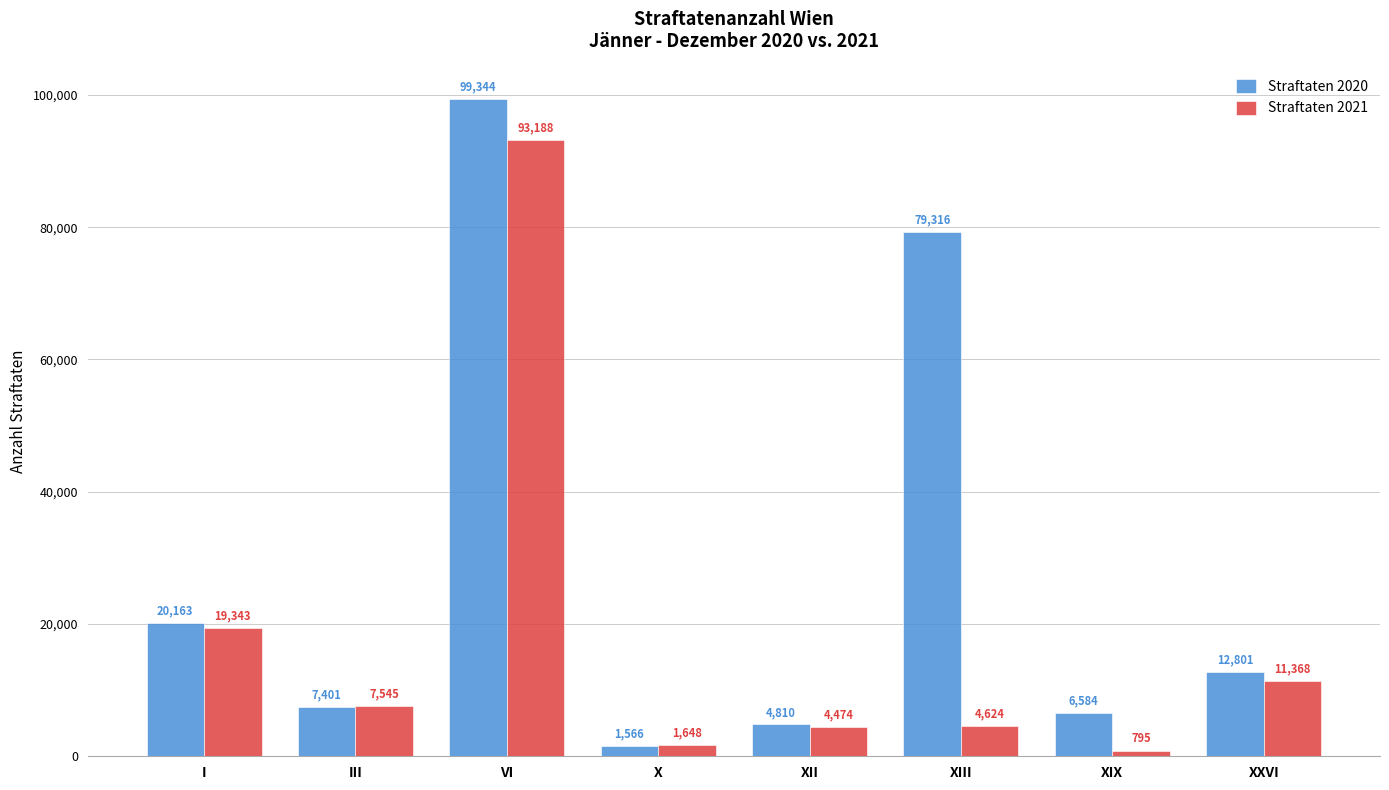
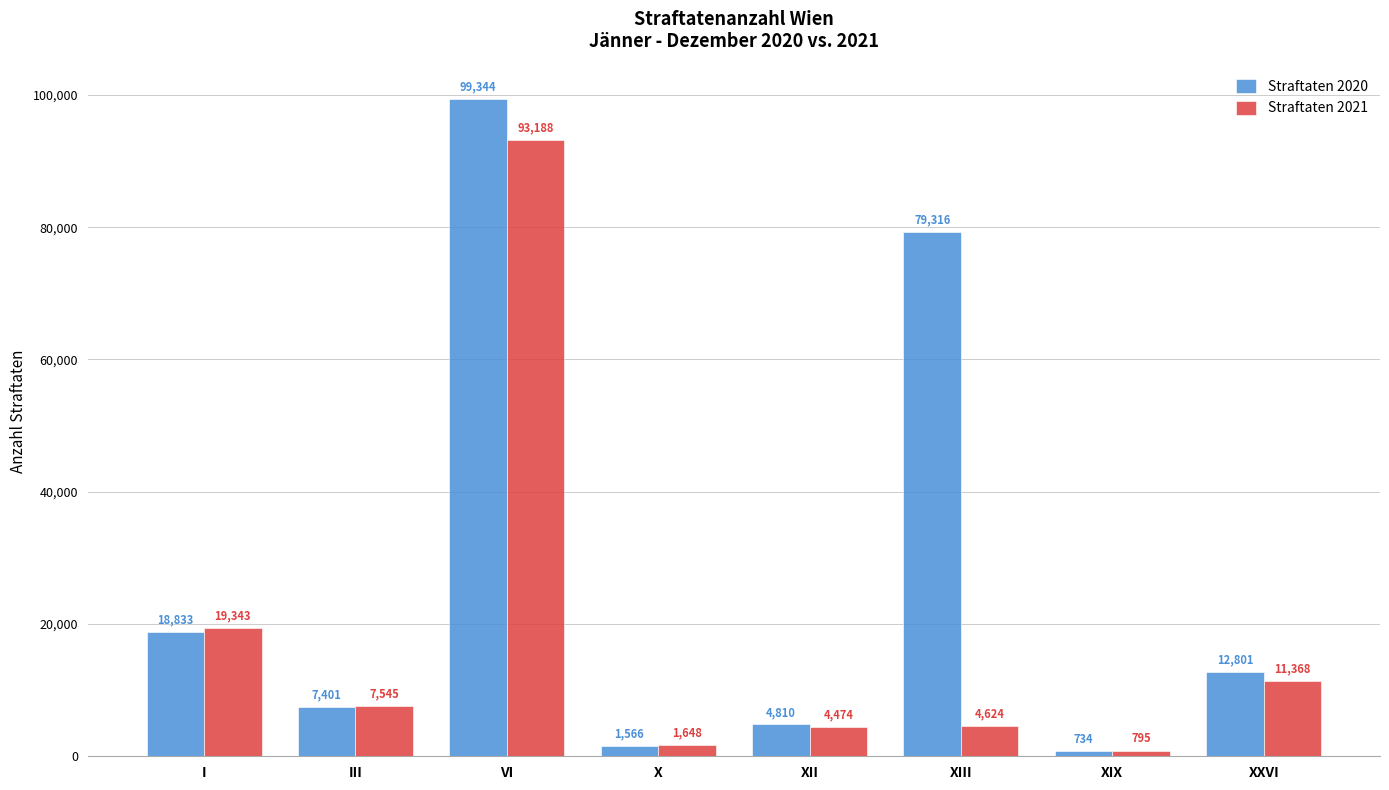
Straftaten 2020, I: 20,163 -> 18,833
Straftaten 2020, XIX: 6,584 -> 734
